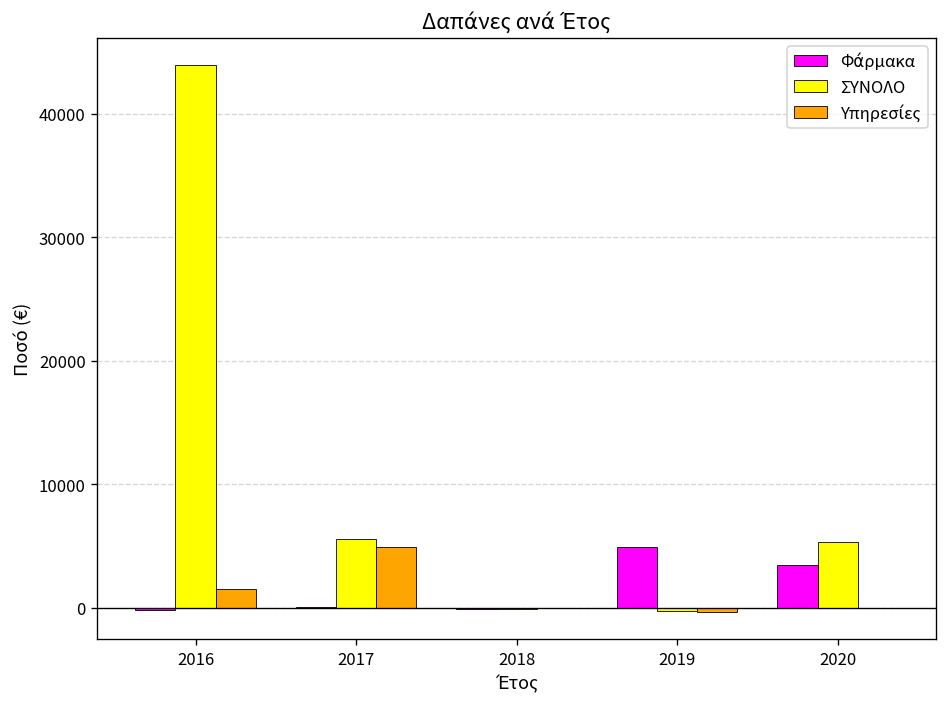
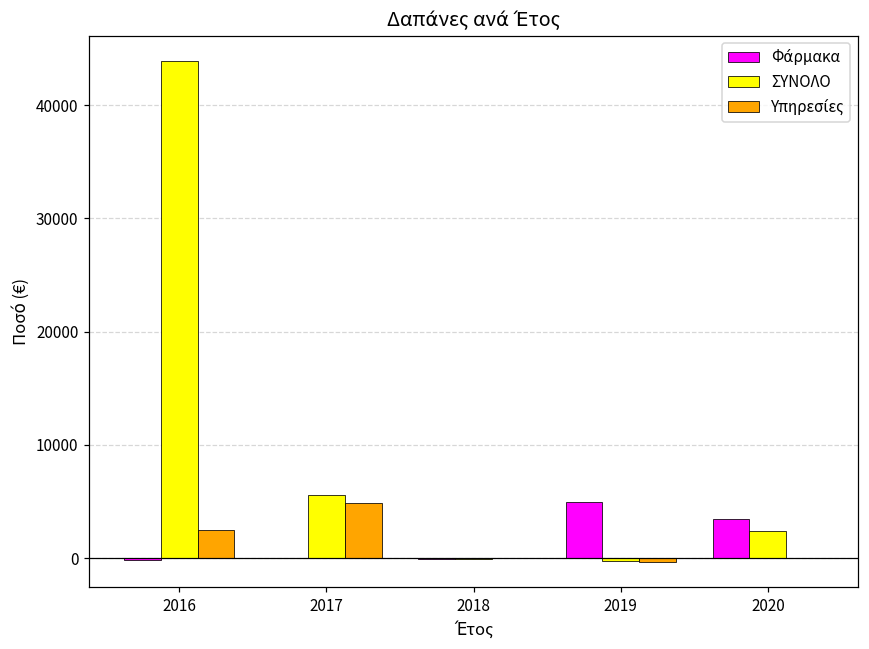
Υπηρεσίες, 2016: 1600 -> 2500
ΣΥΝΟΛΟ, 2020: 5400 -> 2400
